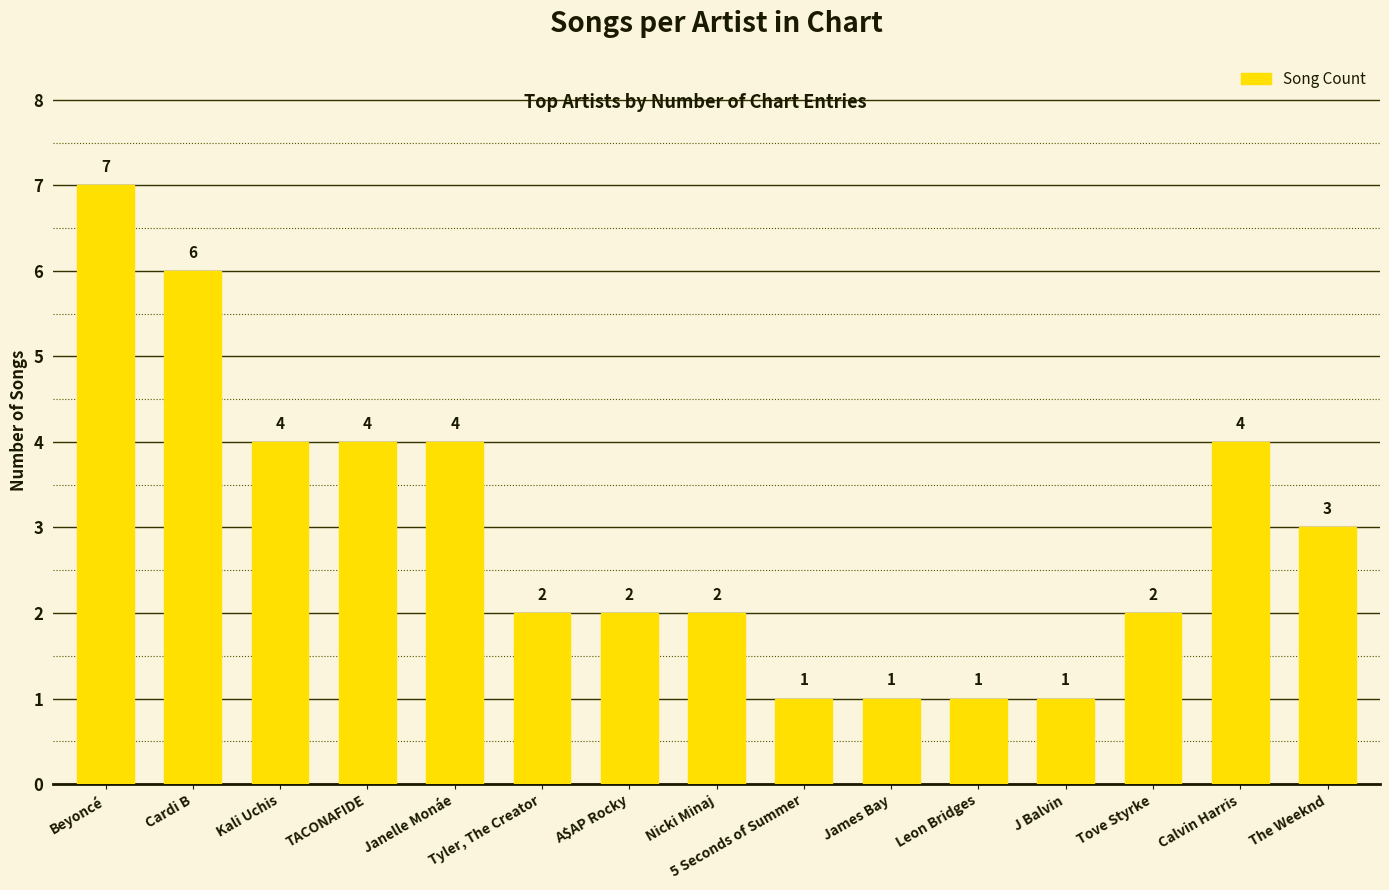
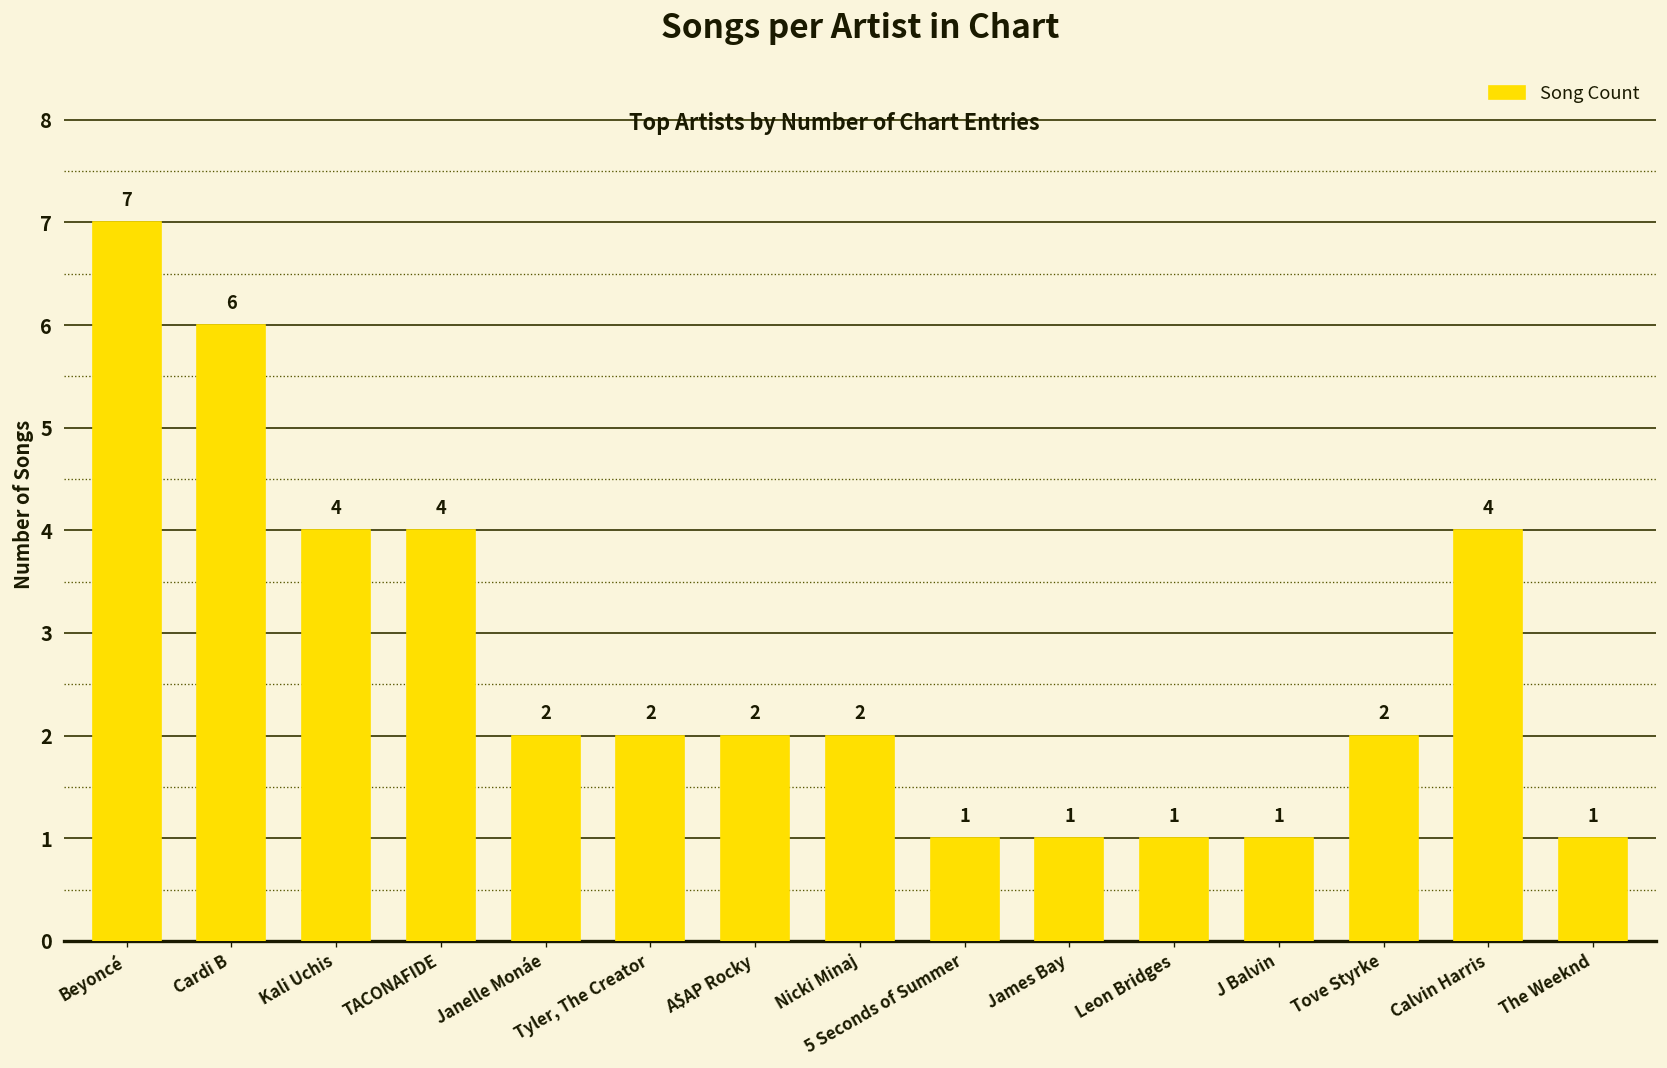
Janelle Monáe: 4 -> 2
The Weeknd: 3 -> 1
